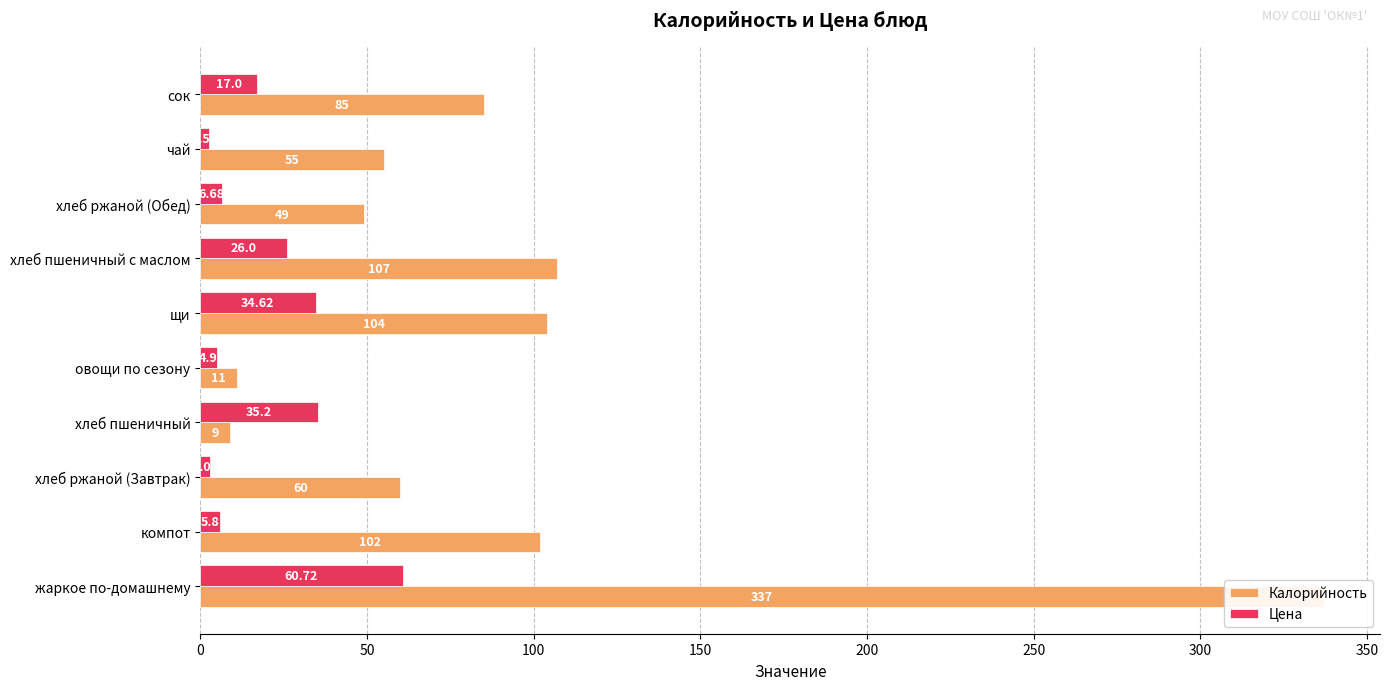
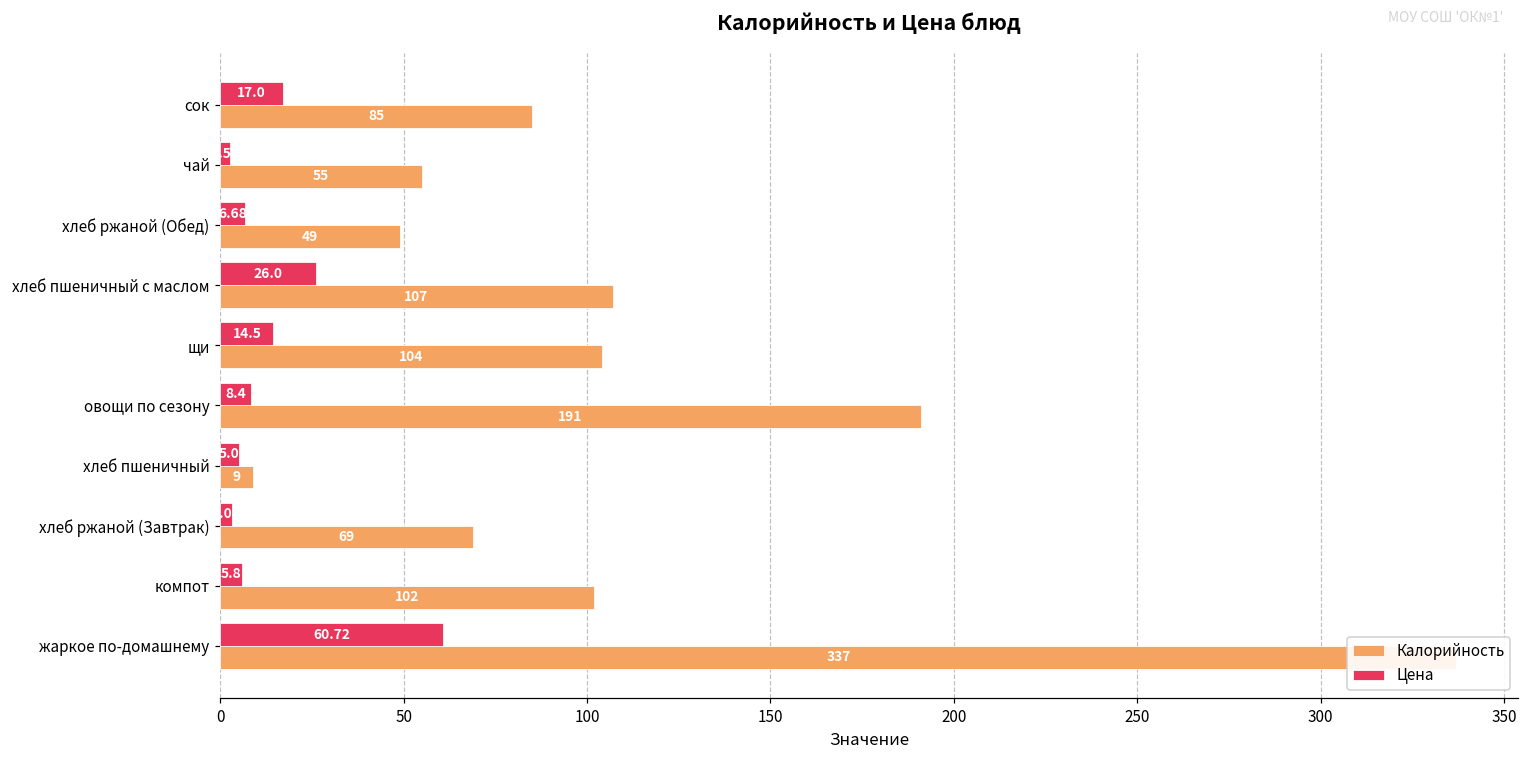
Цена, щи: 34.62 -> 14.5
Цена, овощи по сезону: 4.9 -> 8.4
Калорийность, овощи по сезону: 11 -> 191
Цена, хлеб пшеничный: 35.2 -> 5.0
Калорийность, хлеб ржаной (Завтрак): 60 -> 69
